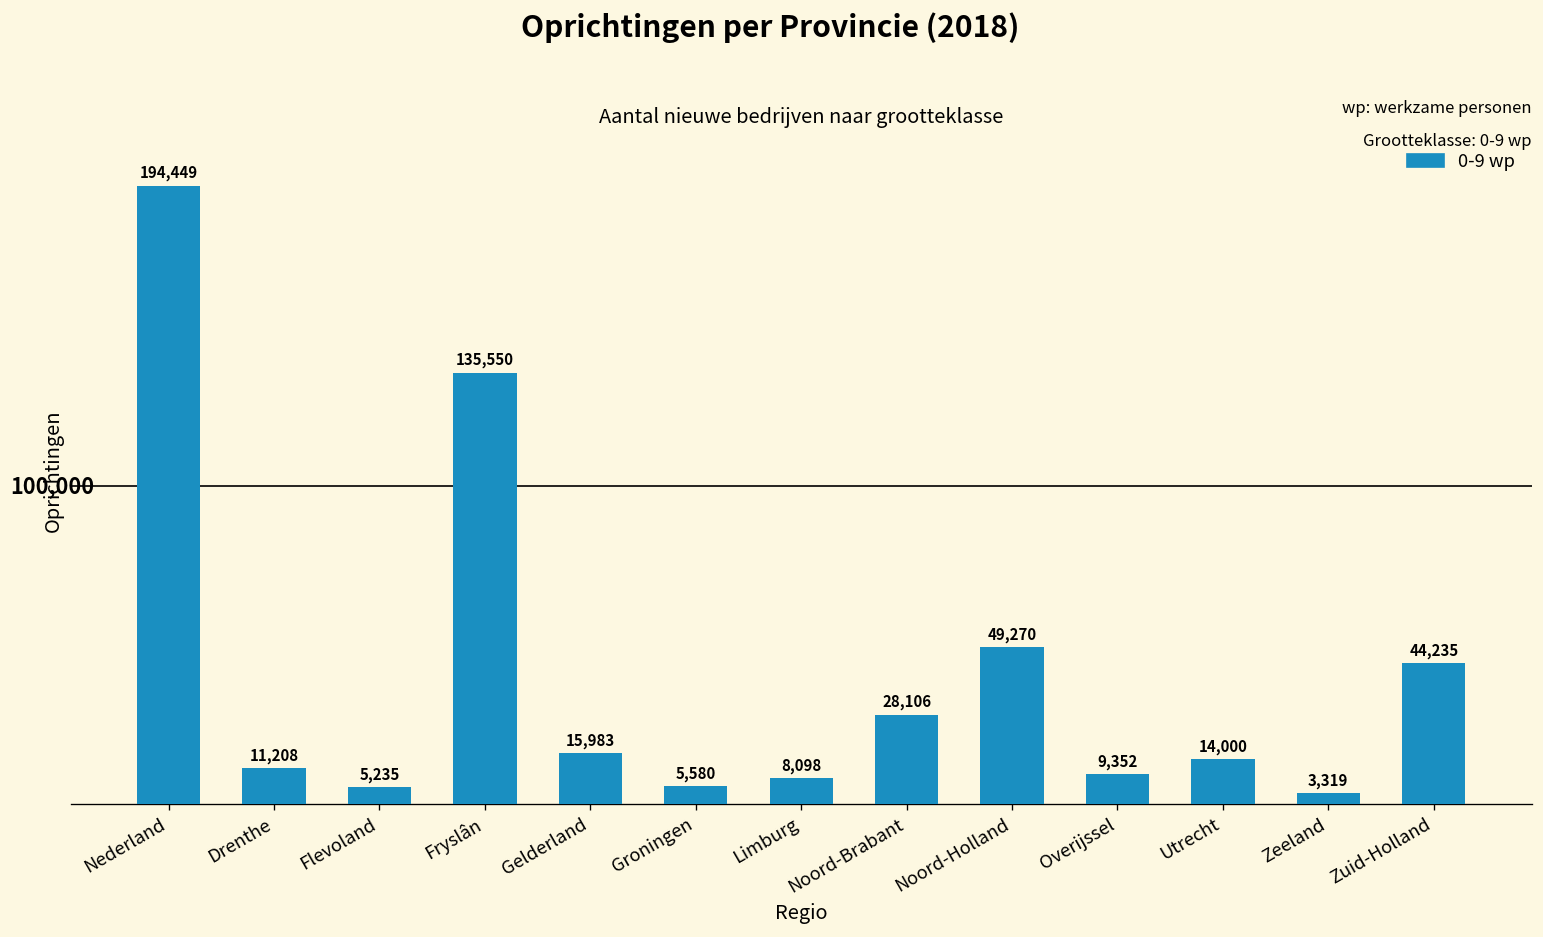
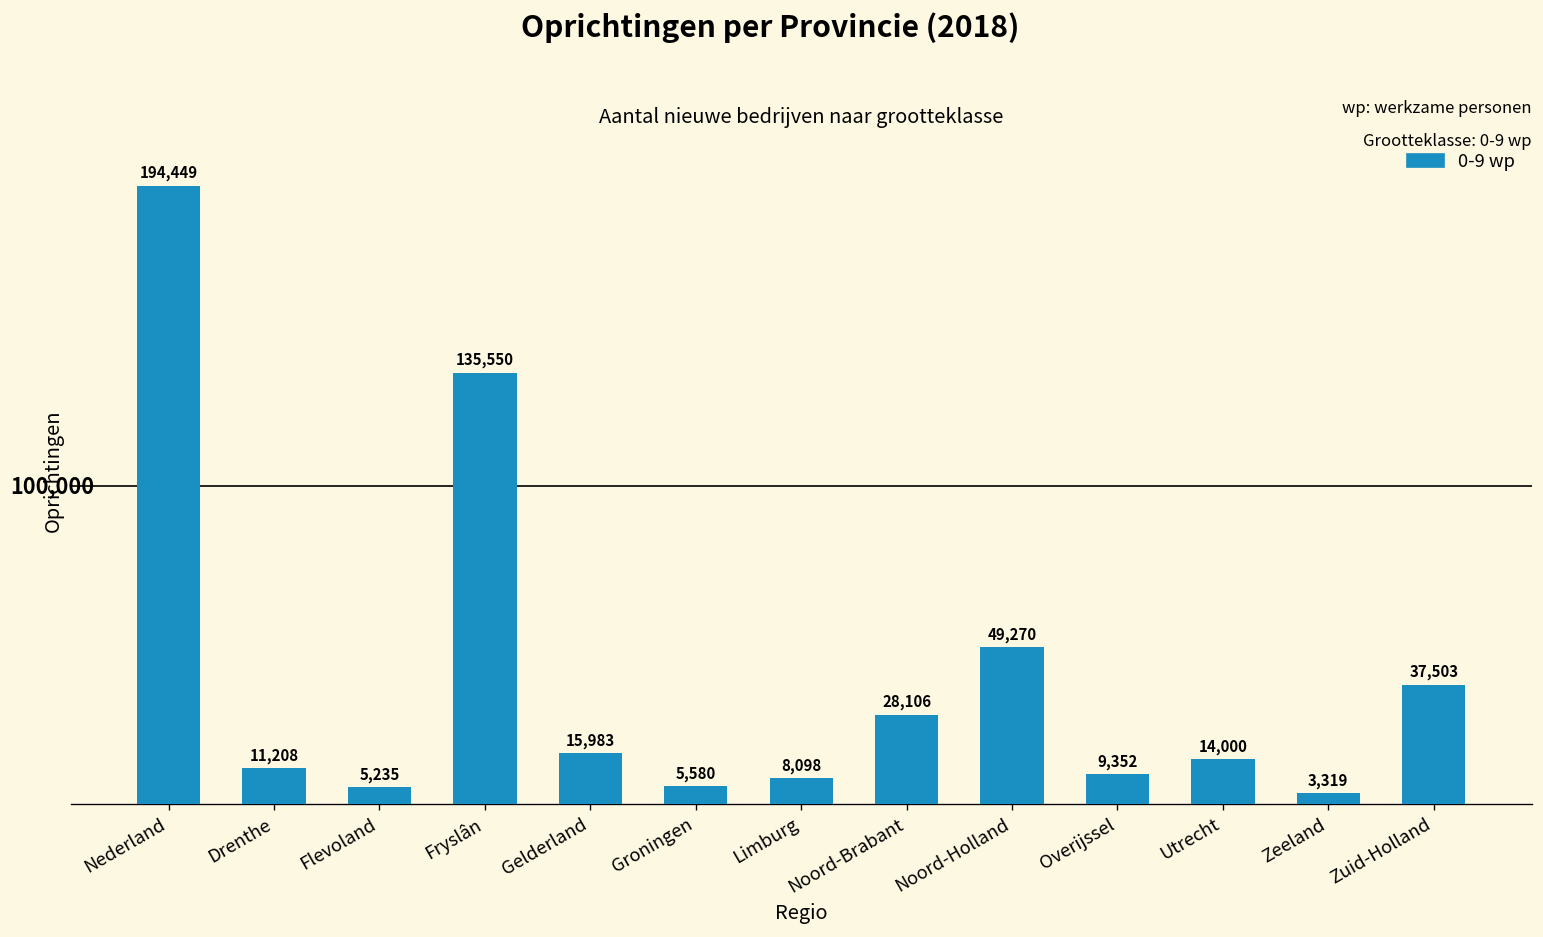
Zuid-Holland: 44,235 -> 37,503
